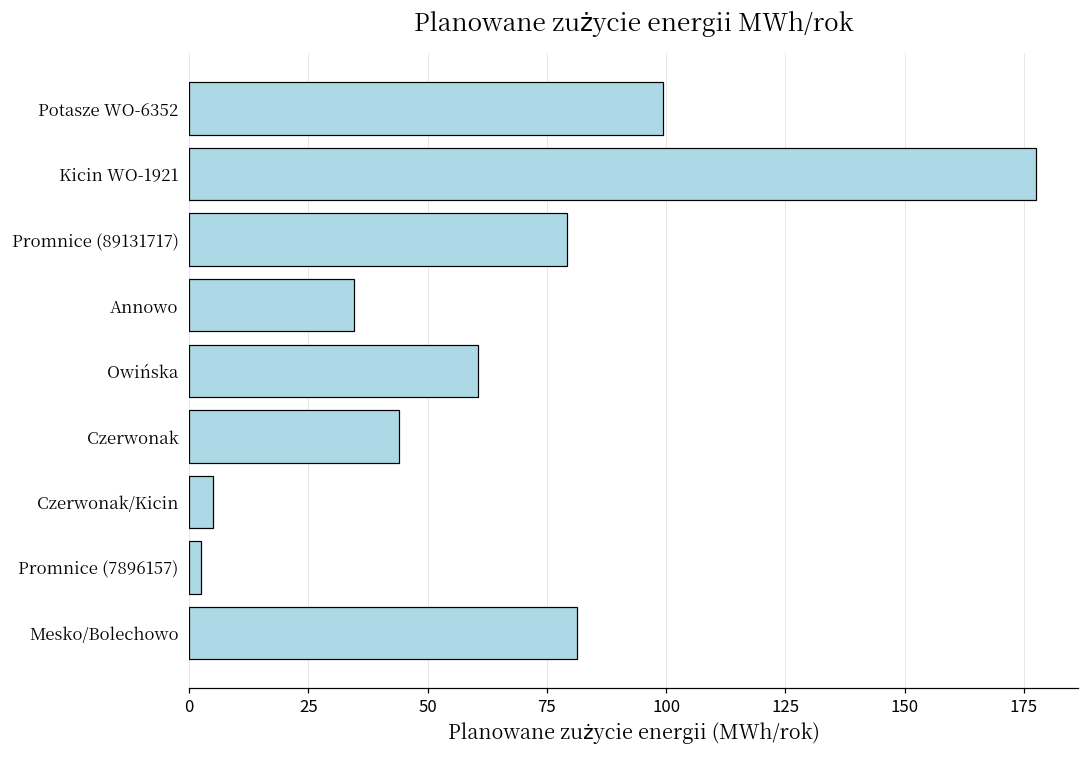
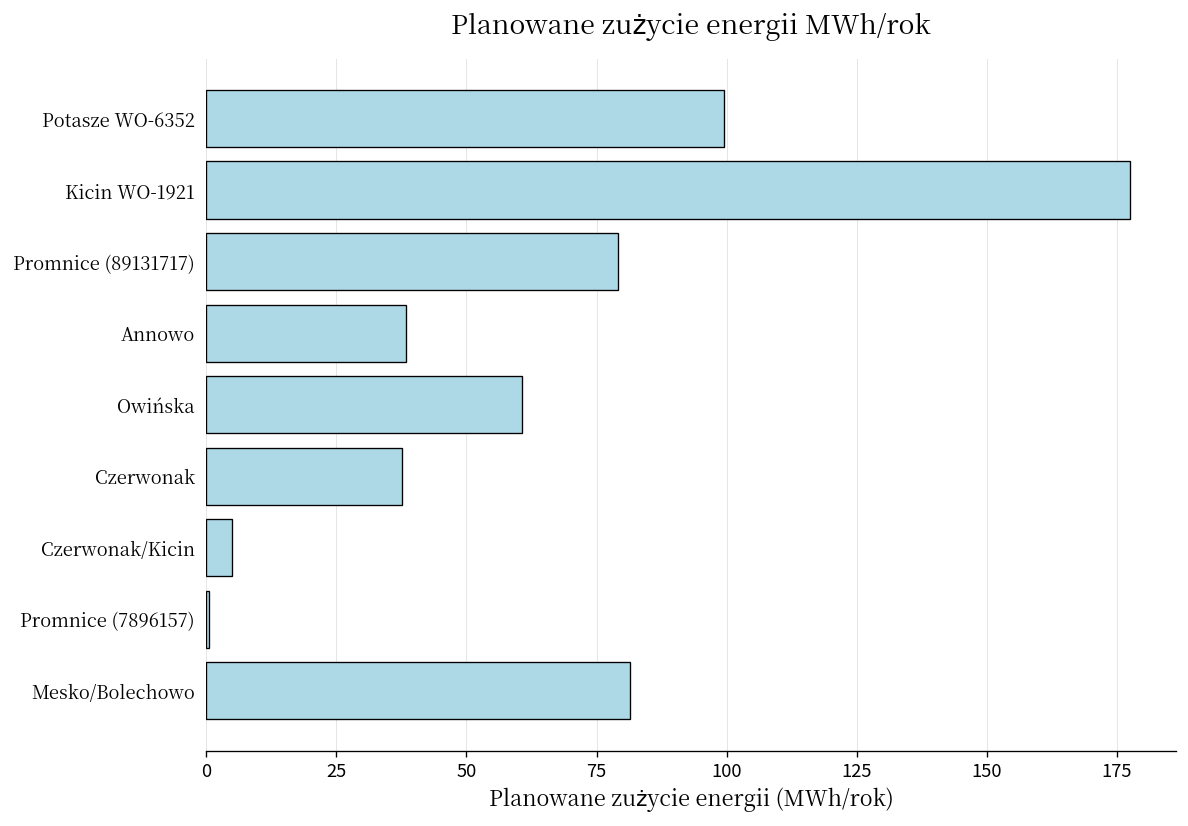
Annowo: 35 -> 38
Czerwonak: 44 -> 38
Promnice (7896157): 2 -> 1
